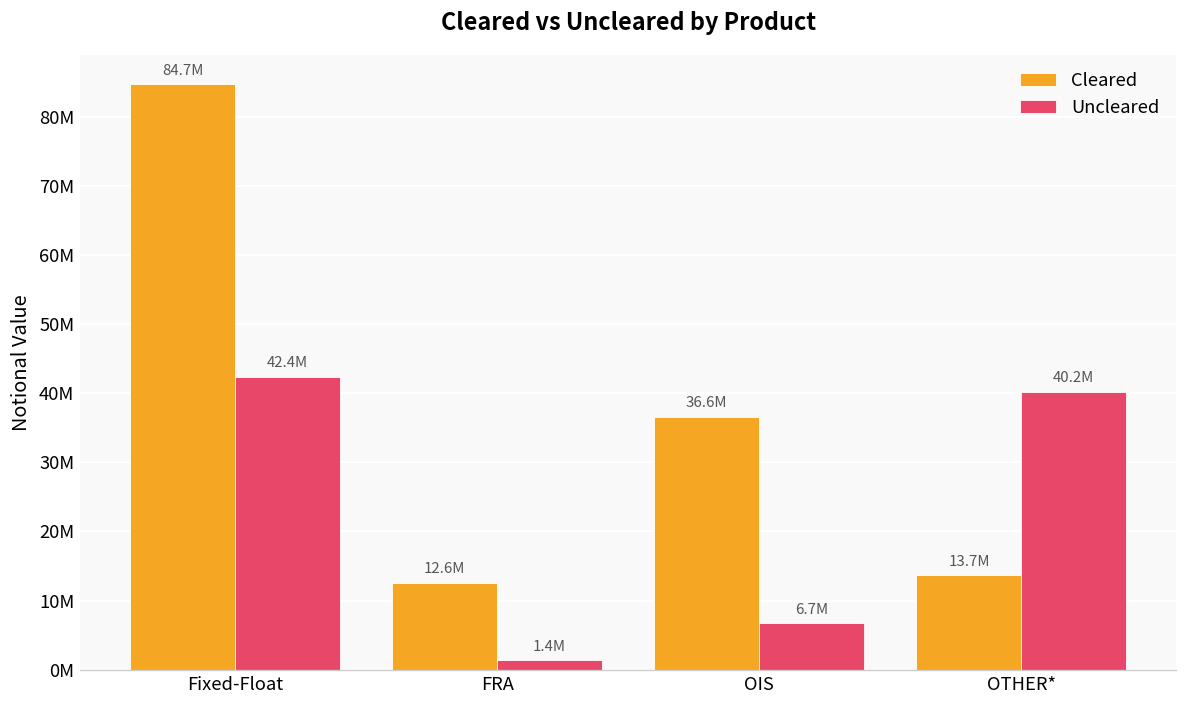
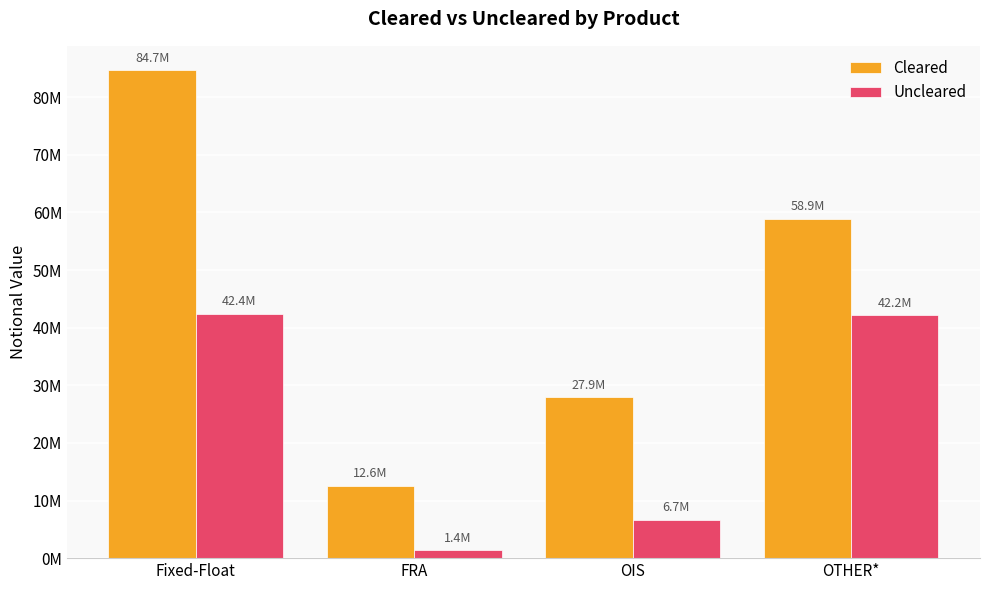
Cleared, OIS: 36.6M -> 27.9M
Cleared, OTHER*: 13.7M -> 58.9M
Uncleared, OTHER*: 40.2M -> 42.2M
